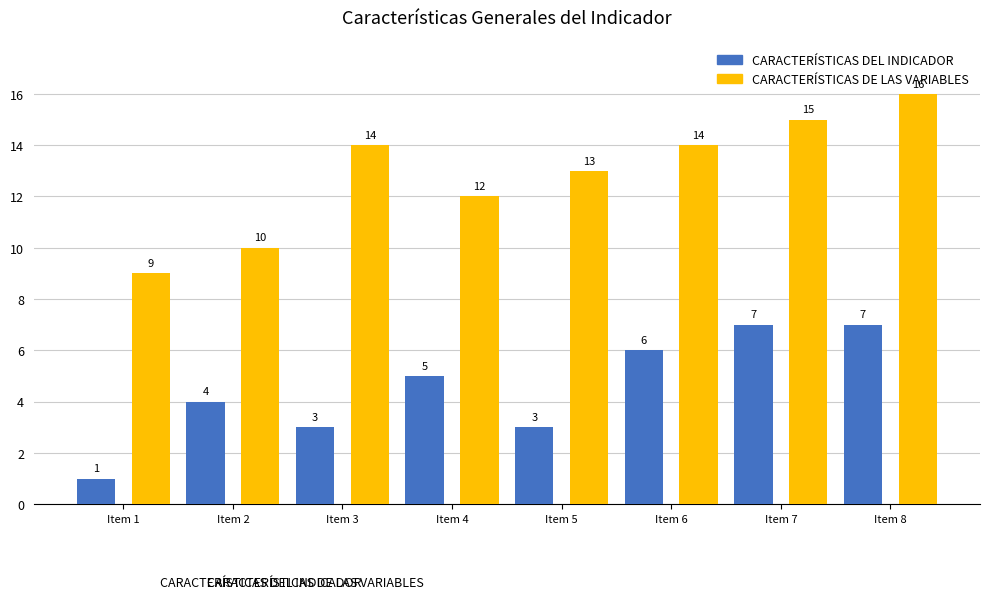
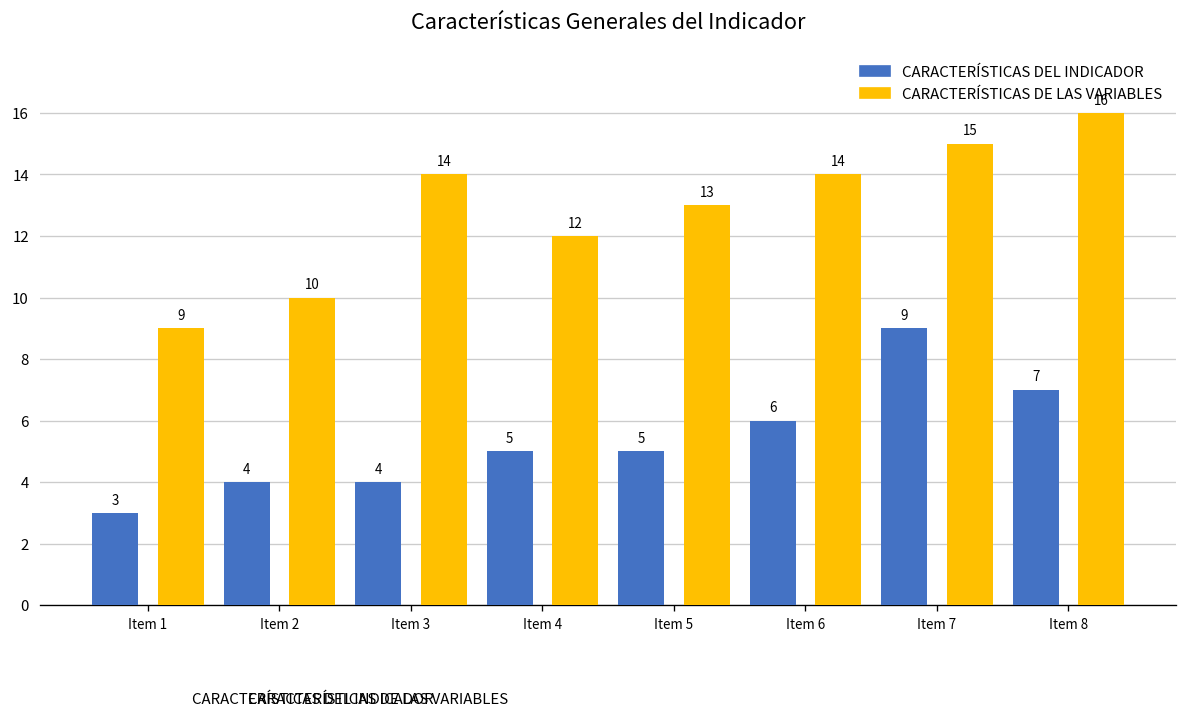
CARACTERÍSTICAS DEL INDICADOR, Item 1: 1 -> 3
CARACTERÍSTICAS DEL INDICADOR, Item 3: 3 -> 4
CARACTERÍSTICAS DEL INDICADOR, Item 5: 3 -> 5
CARACTERÍSTICAS DEL INDICADOR, Item 7: 7 -> 9
